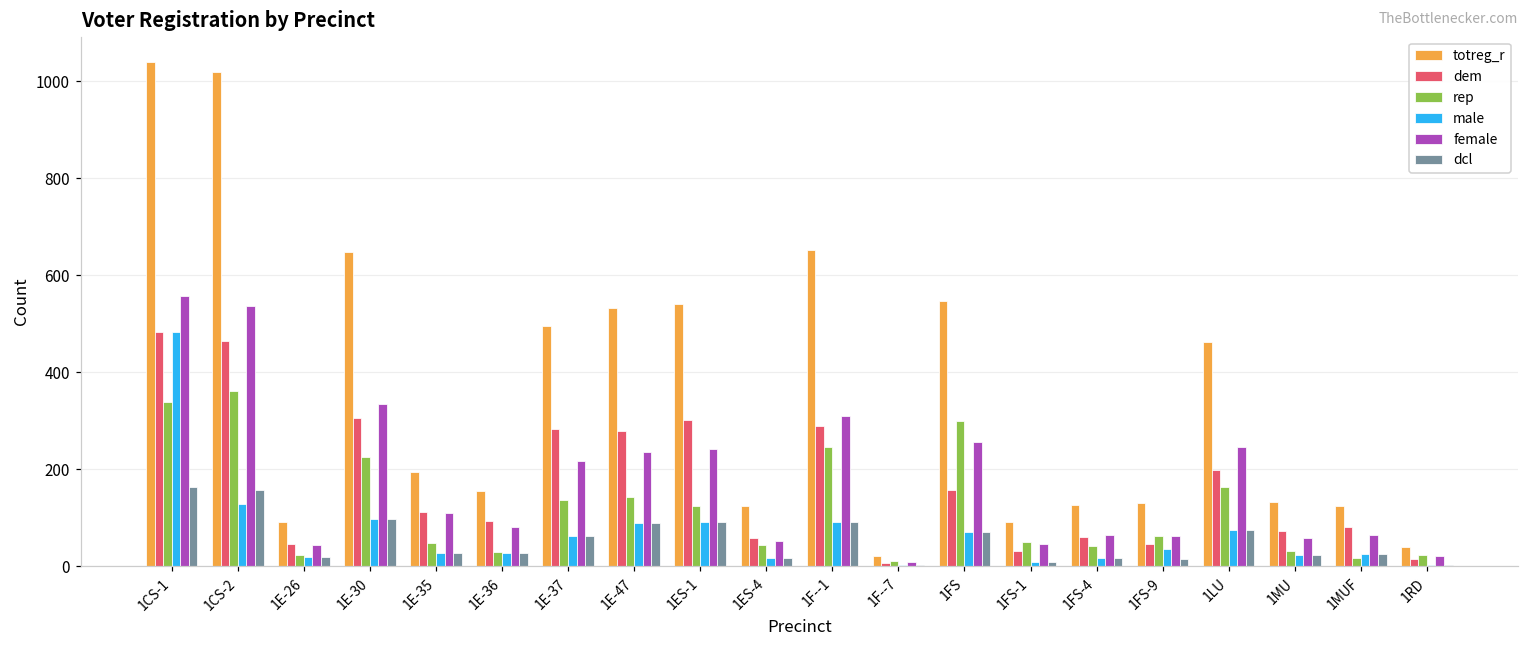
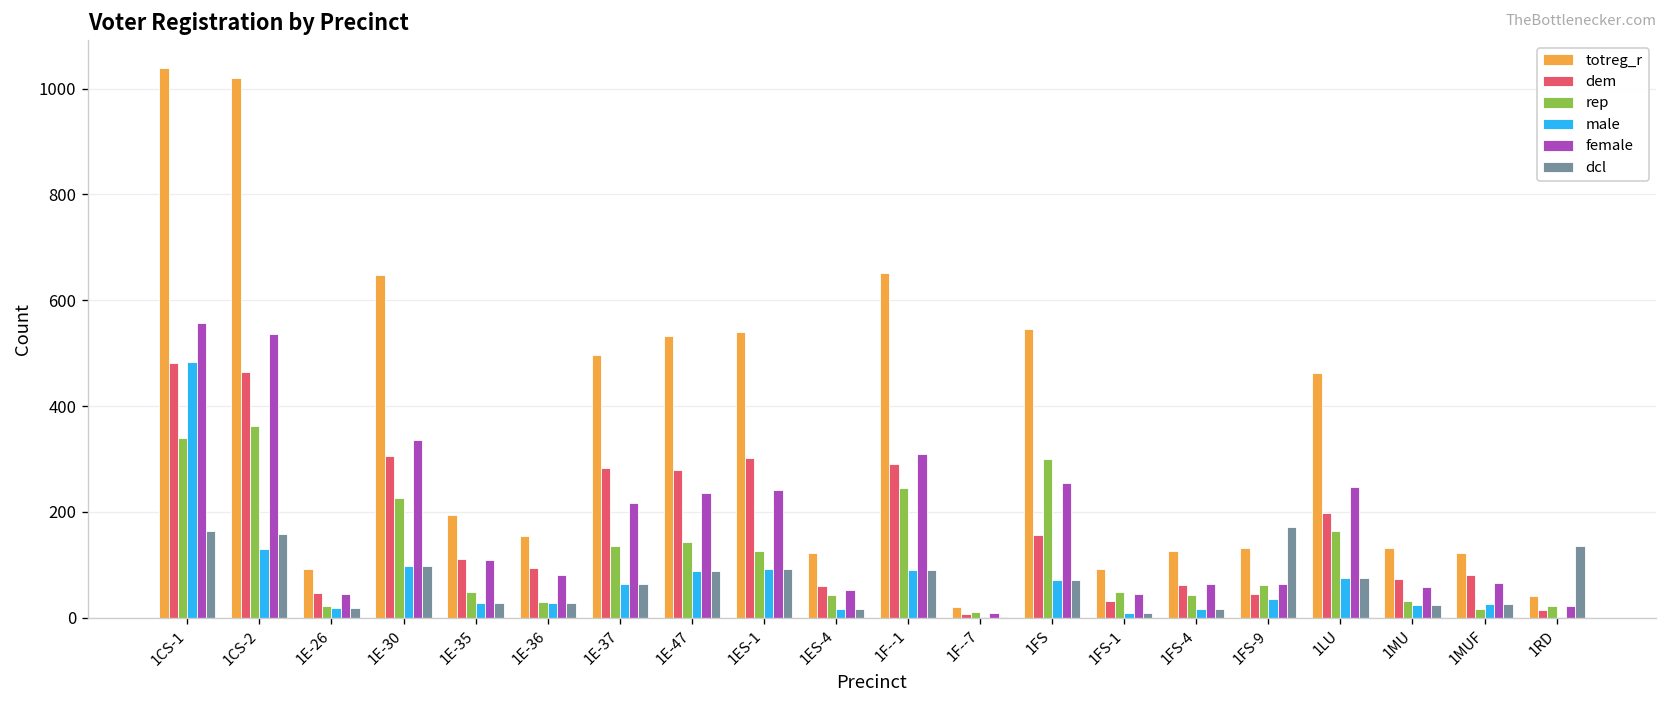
dcl, 1FS-9: 10 -> 170
dcl, 1RD: 0 -> 140
